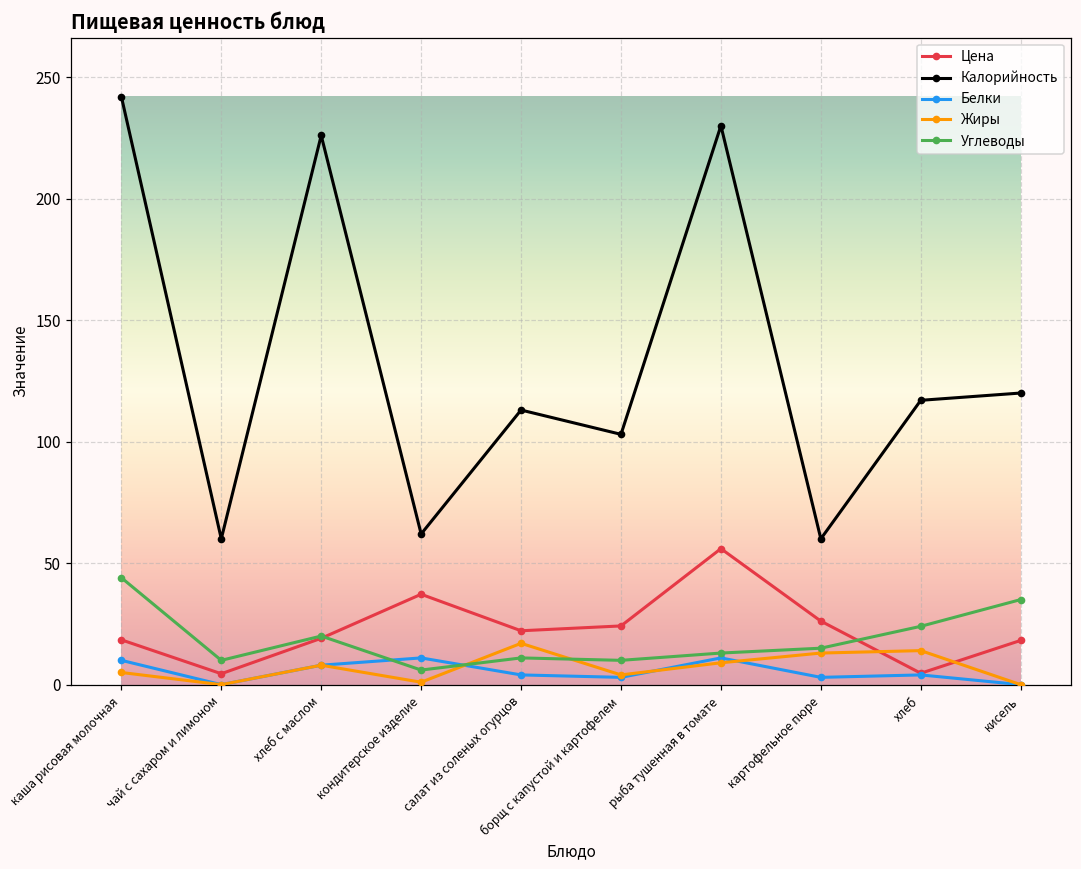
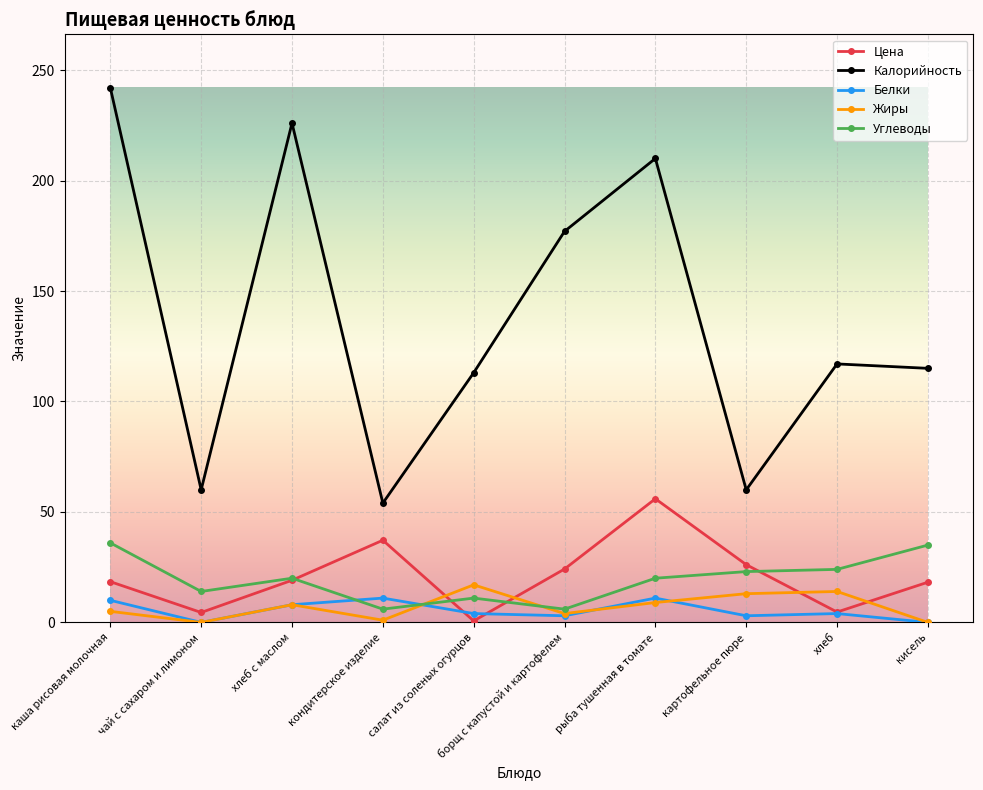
Углеводы, каша рисовая молочная: 44 -> 36
Углеводы, чай с сахаром и лимоном: 10 -> 14
Калорийность, кондитерское изделие: 62 -> 54
Цена, салат из соленых огурцов: 22 -> 1
Калорийность, борщ с капустой и картофелем: 103 -> 177
Углеводы, борщ с капустой и картофелем: 10 -> 6
Калорийность, рыба тушенная в томате: 230 -> 210
Углеводы, рыба тушенная в томате: 13 -> 20
Углеводы, картофельное пюре: 15 -> 23
Калорийность, кисель: 120 -> 115
